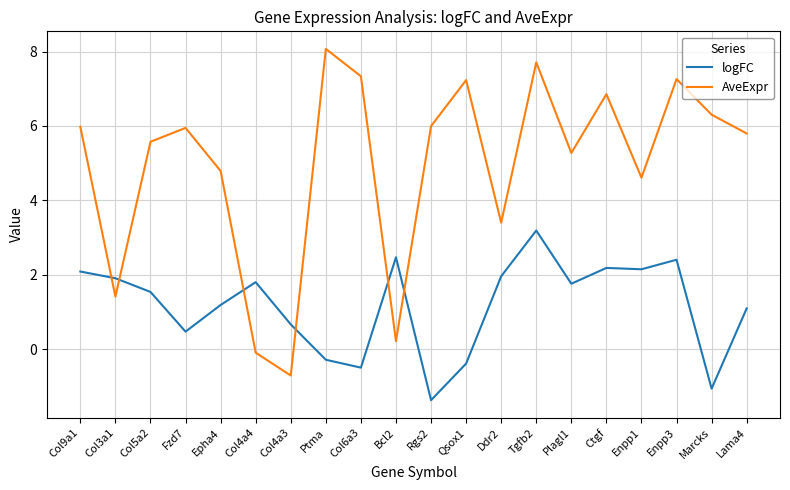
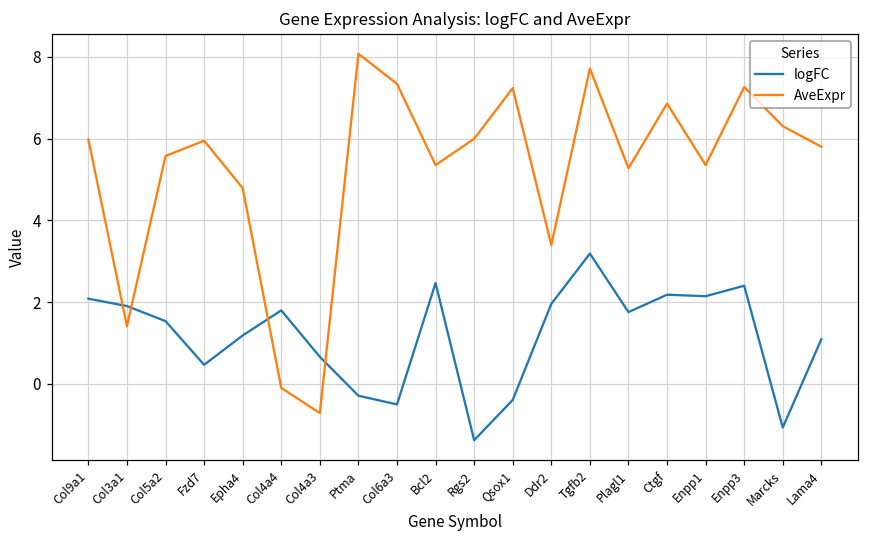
AveExpr, Bcl2: 0.2 -> 5.4
AveExpr, Enpp1: 4.6 -> 5.4
